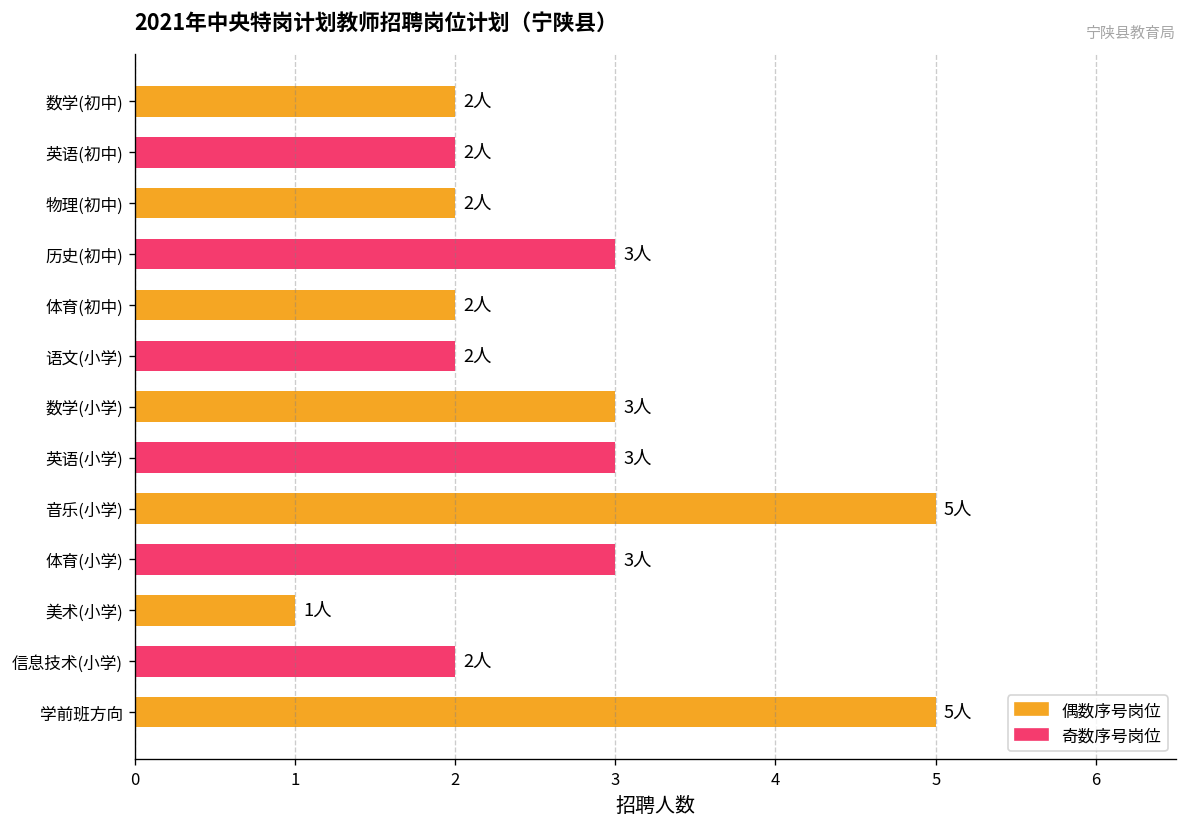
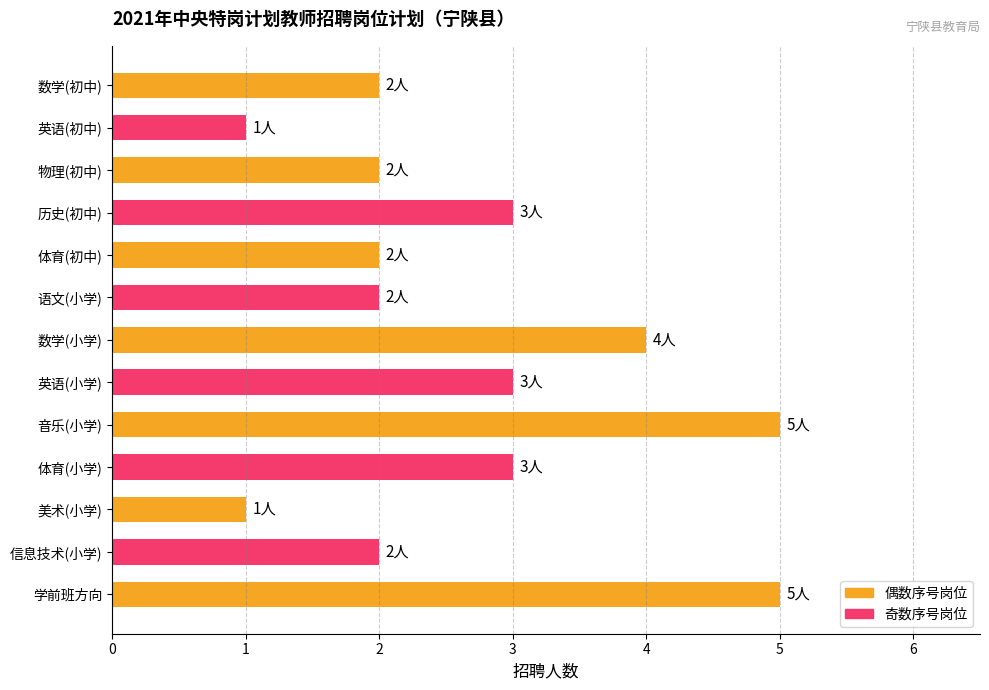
英语(初中): 2人 -> 1人
数学(小学): 3人 -> 4人
